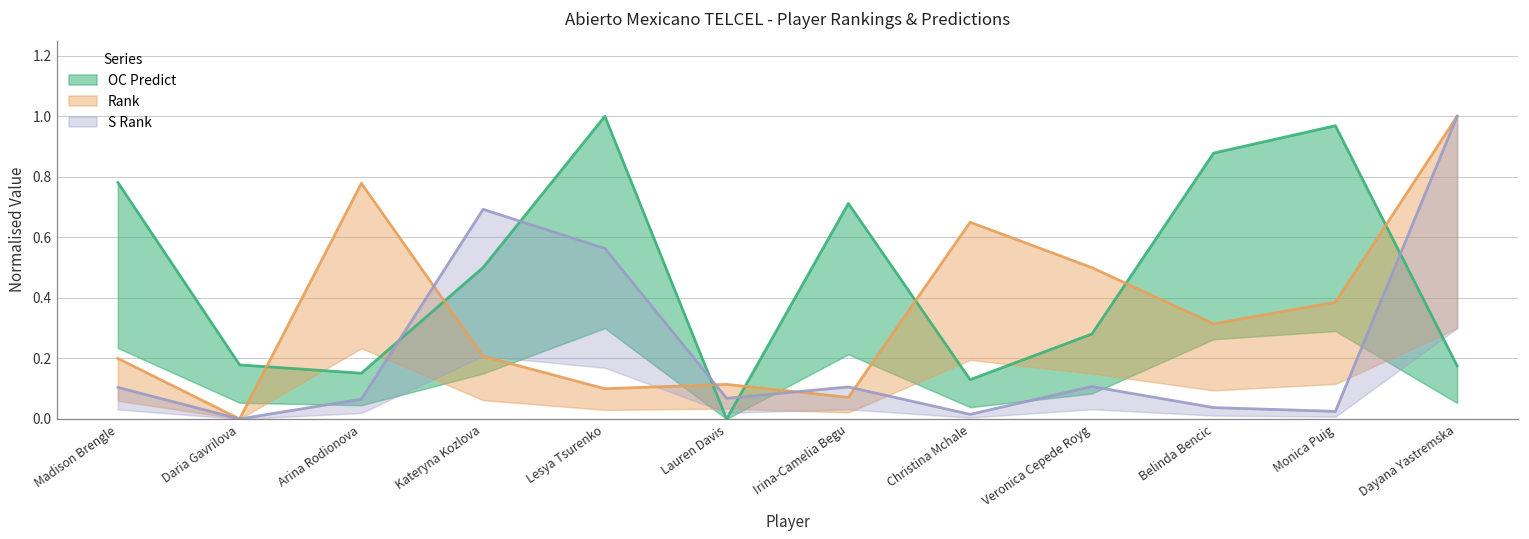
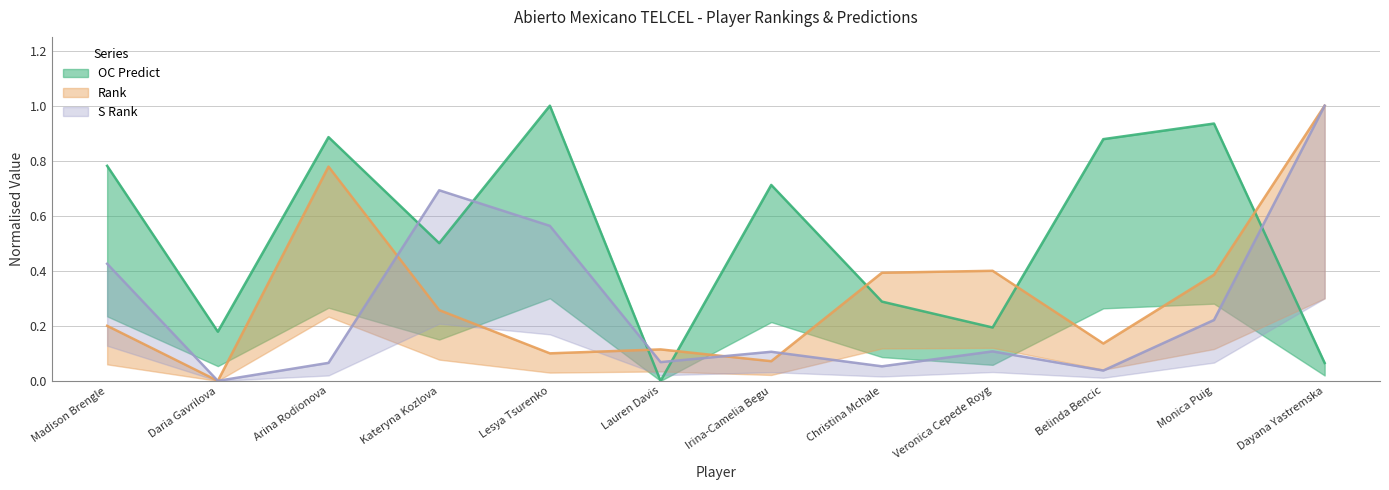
S Rank, Madison Brengle: 0.10 -> 0.43
OC Predict, Arina Rodionova: 0.15 -> 0.89
Rank, Kateryna Kozlova: 0.21 -> 0.26
OC Predict, Christina Mchale: 0.13 -> 0.29
Rank, Christina Mchale: 0.65 -> 0.39
S Rank, Christina Mchale: 0.02 -> 0.05
OC Predict, Veronica Cepede Royg: 0.28 -> 0.19
Rank, Veronica Cepede Royg: 0.50 -> 0.40
Rank, Belinda Bencic: 0.31 -> 0.14
OC Predict, Monica Puig: 0.97 -> 0.94
S Rank, Monica Puig: 0.03 -> 0.22
OC Predict, Dayana Yastremska: 0.18 -> 0.06
